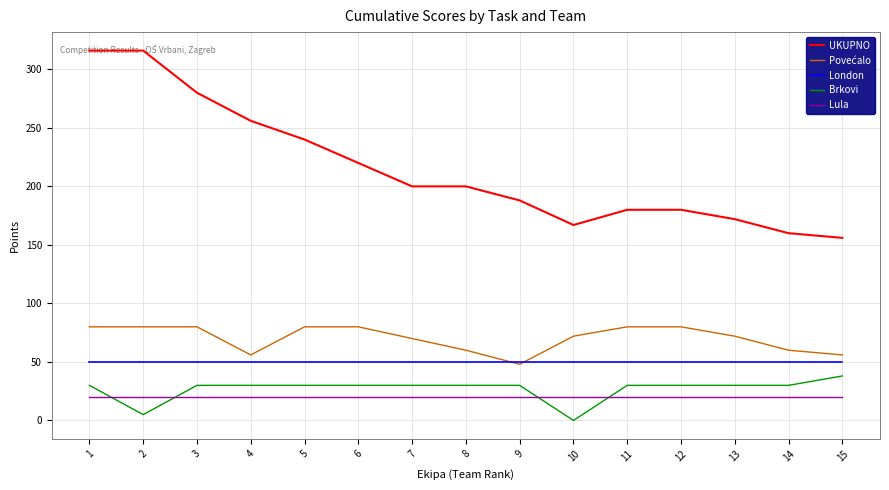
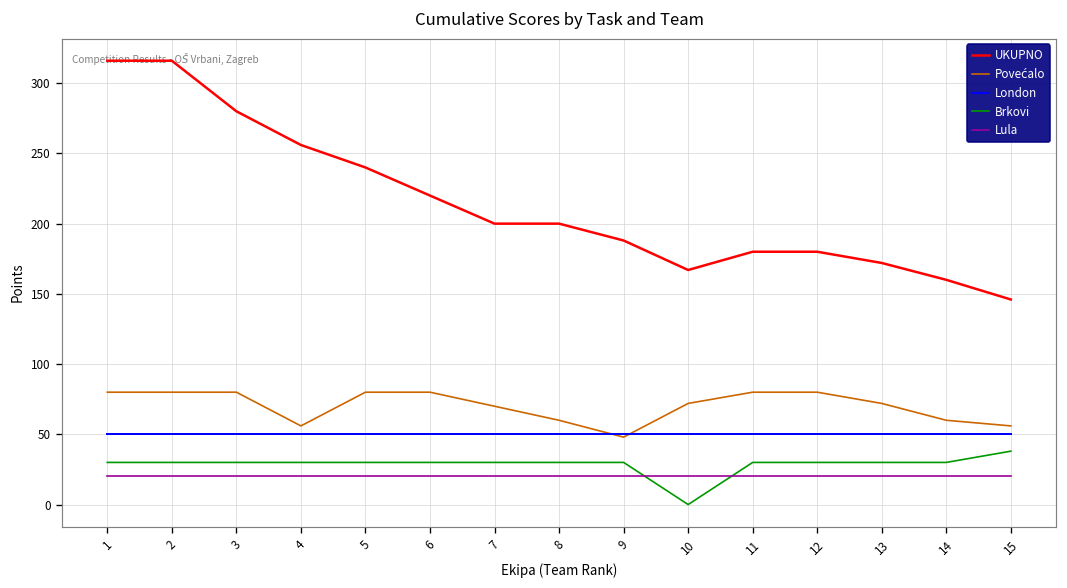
Brkovi, 2: 5 -> 30
UKUPNO, 15: 156 -> 146
